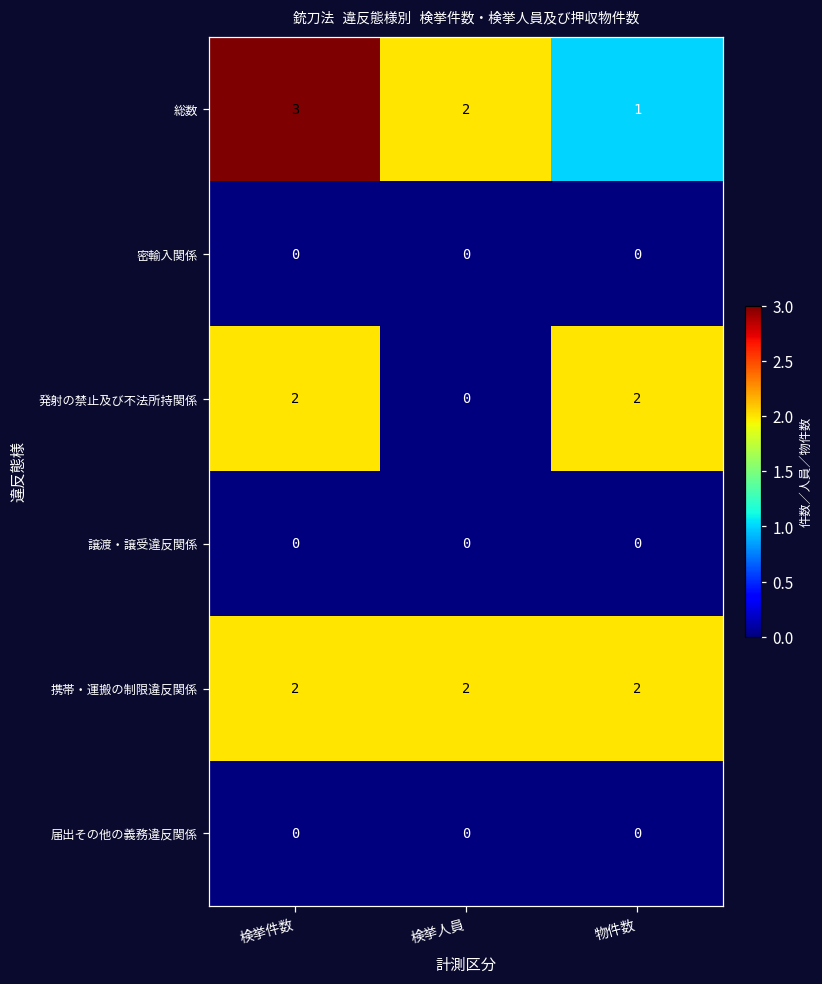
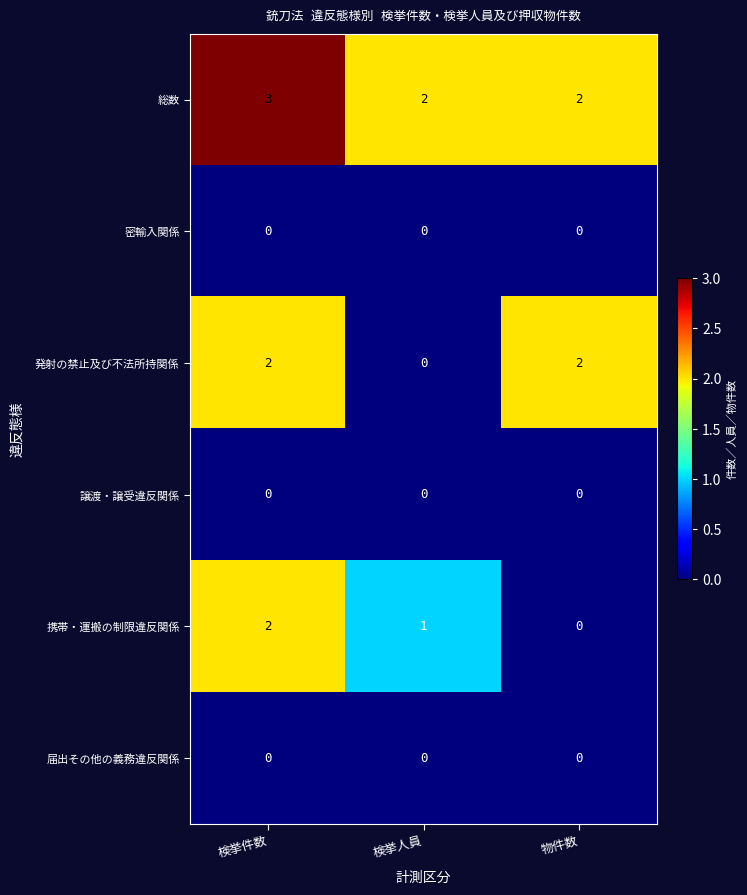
総数, 物件数: 1 -> 2
携帯・運搬の制限違反関係, 検挙人員: 2 -> 1
携帯・運搬の制限違反関係, 物件数: 2 -> 0
